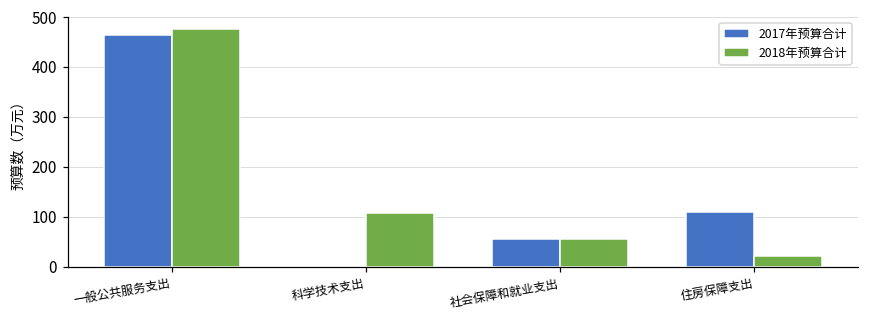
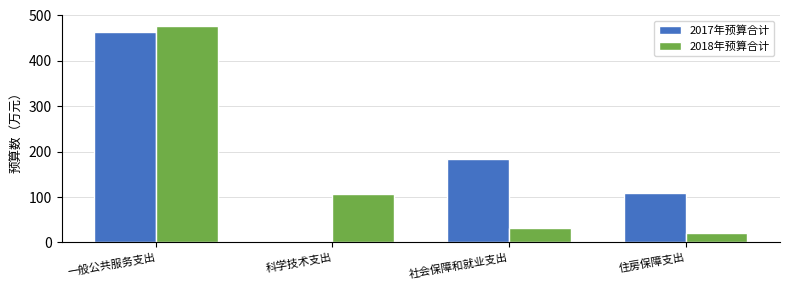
2017年预算合计, 社会保障和就业支出: 60 -> 180
2018年预算合计, 社会保障和就业支出: 60 -> 30
